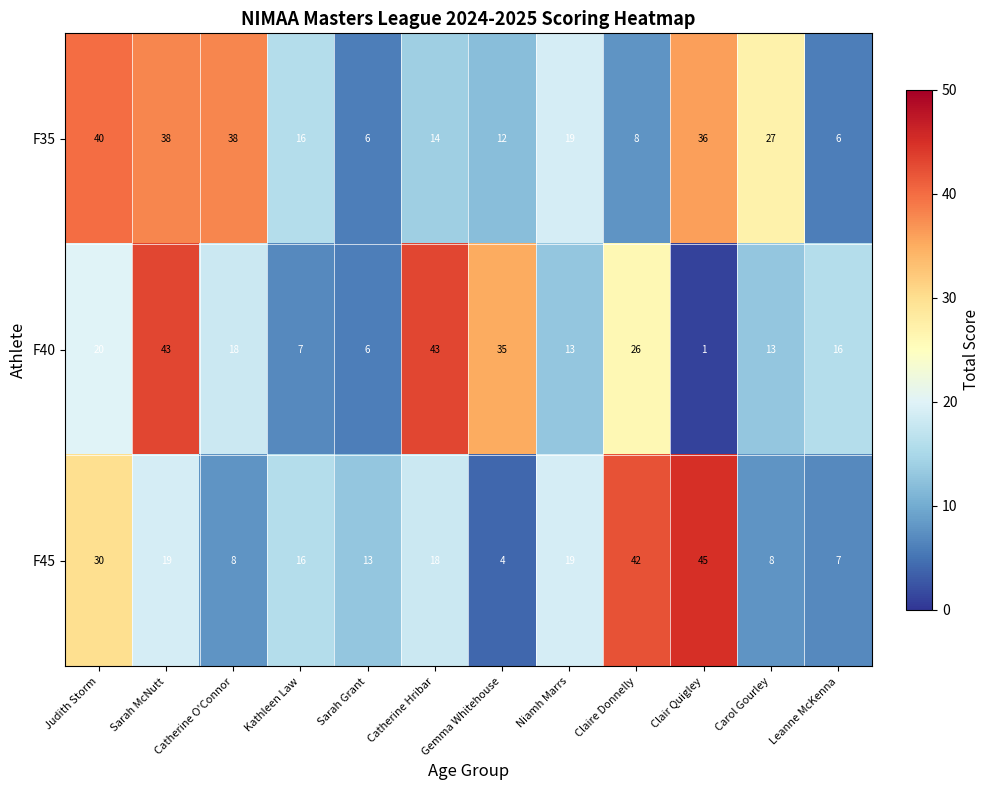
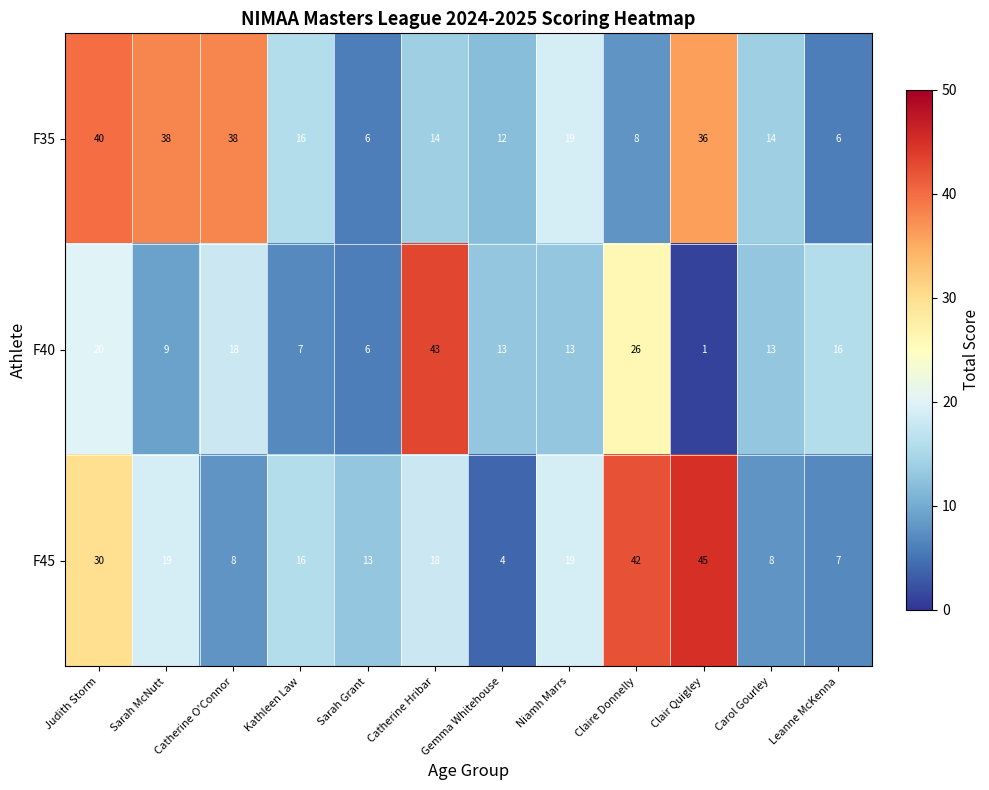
F35, Carol Gourley: 27 -> 14
F40, Sarah McNutt: 43 -> 9
F40, Gemma Whitehouse: 35 -> 13
